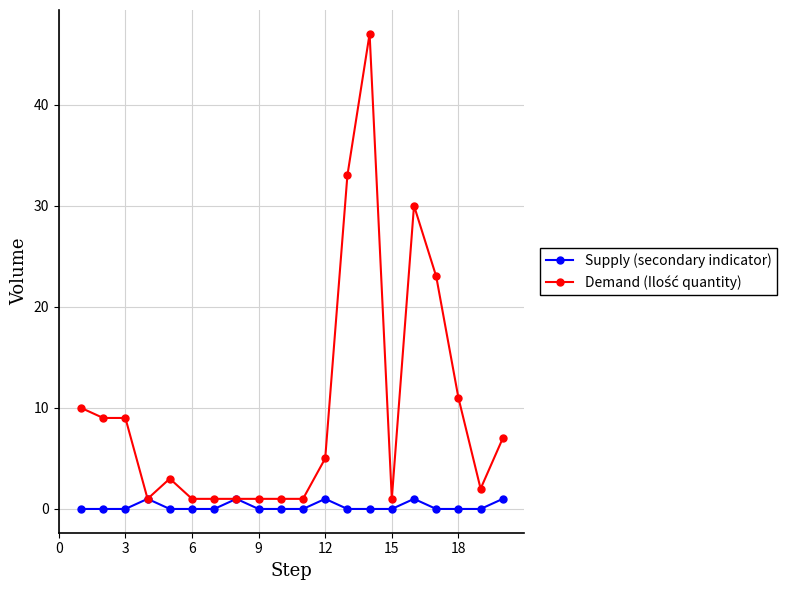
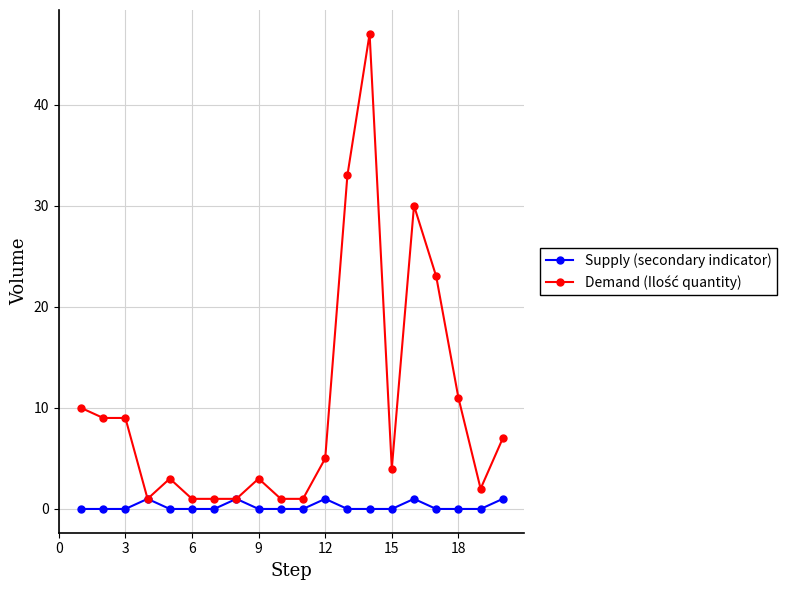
Demand (Ilość quantity), 9: 1 -> 3
Demand (Ilość quantity), 15: 1 -> 4
